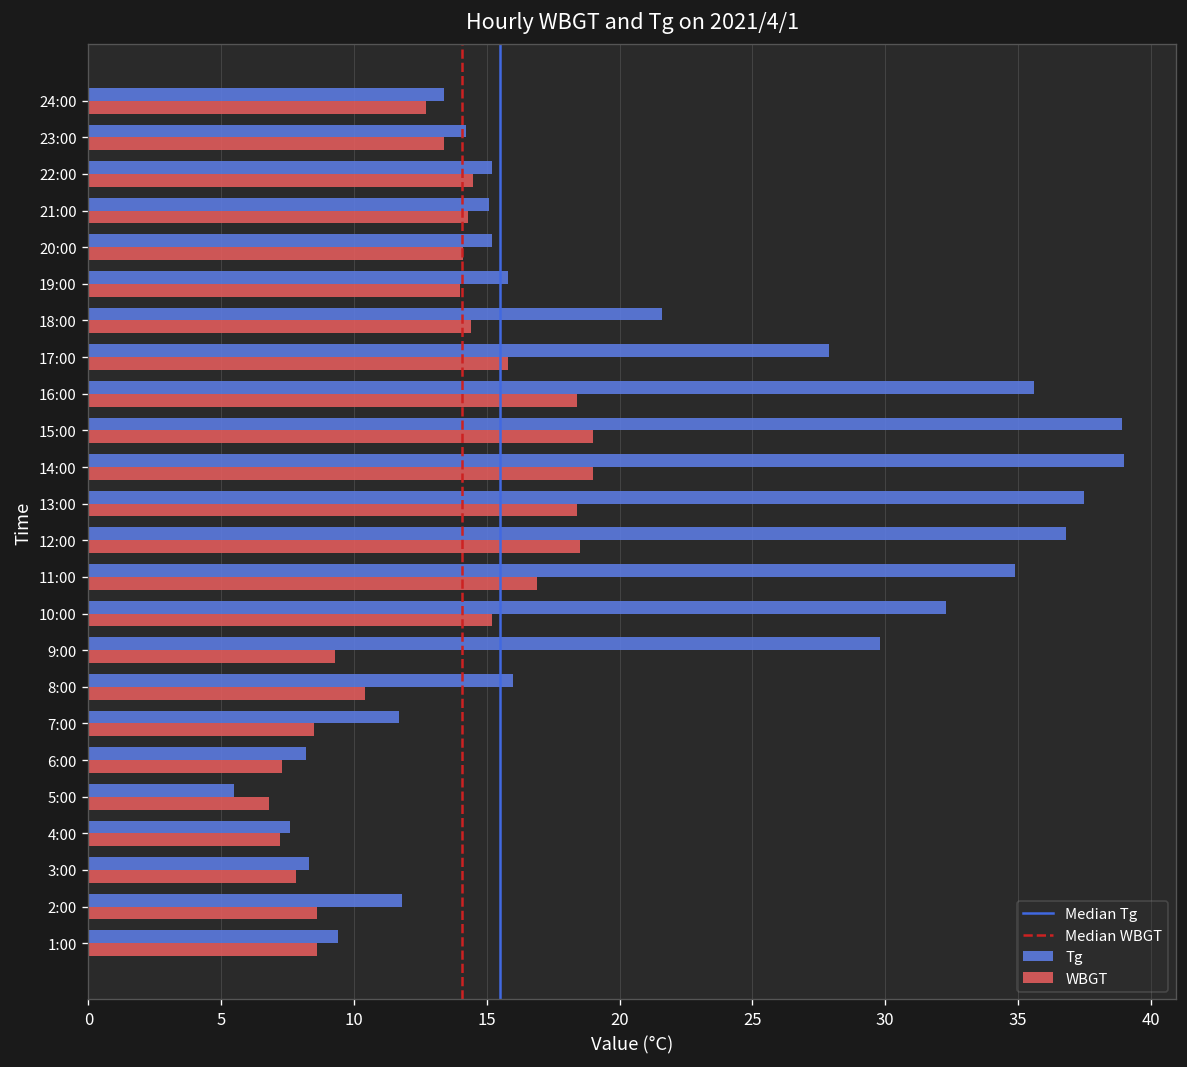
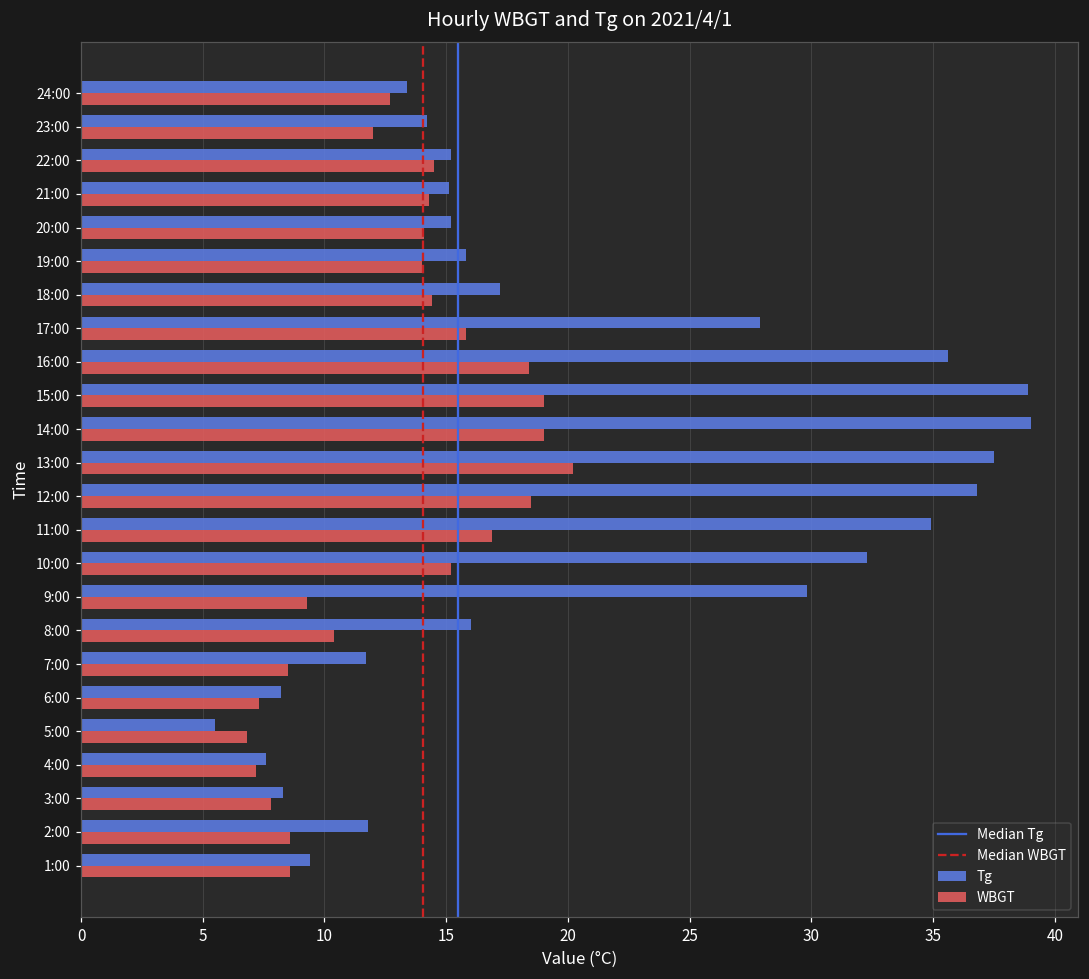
WBGT, 23:00: 13.4 -> 12.0
Tg, 18:00: 21.6 -> 17.2
WBGT, 13:00: 18.4 -> 20.2
